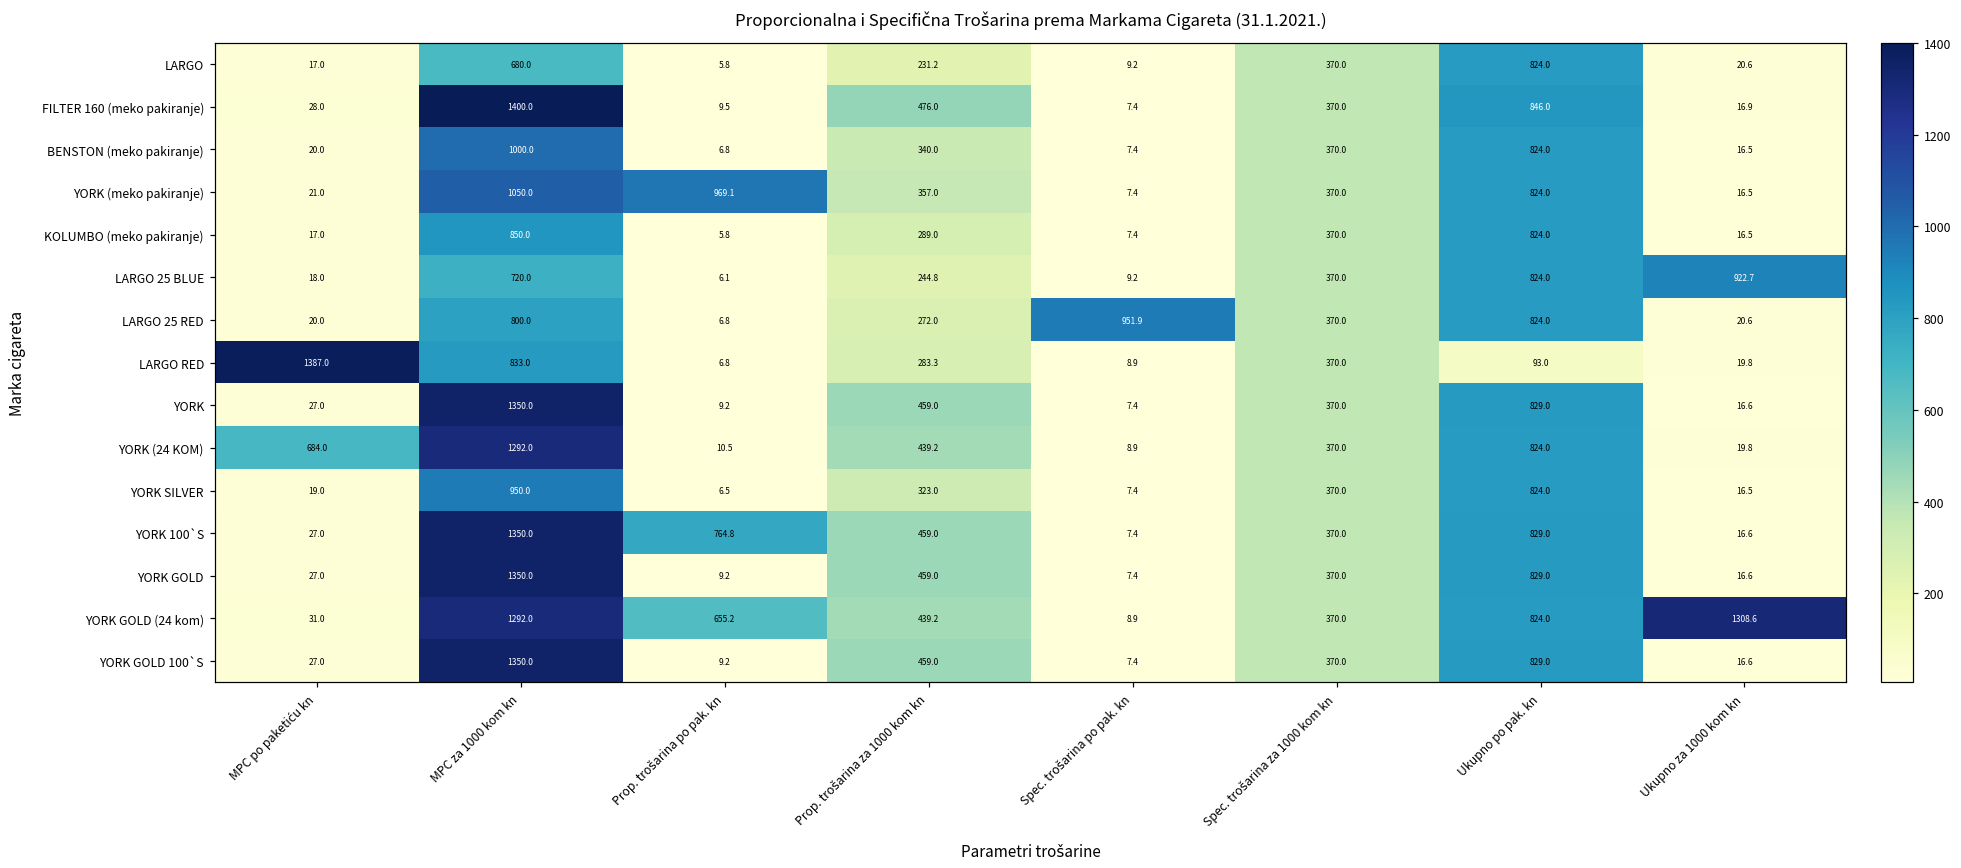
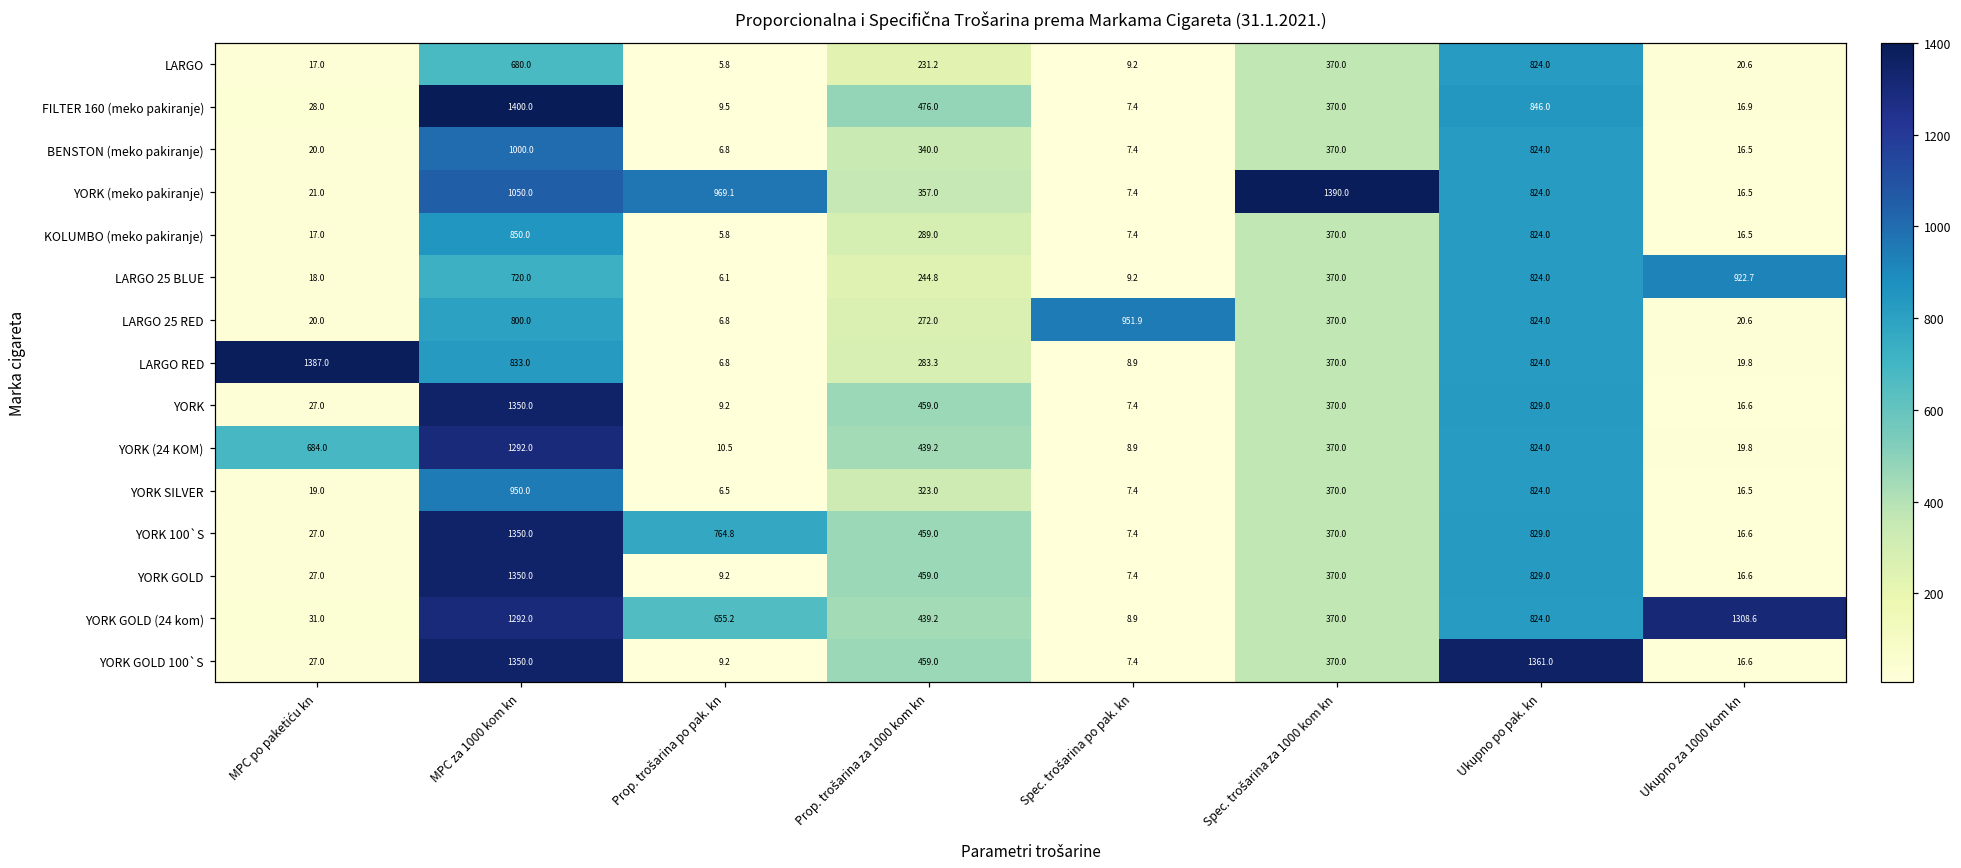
YORK (meko pakiranje), Spec. trošarina za 1000 kom kn: 370.0 -> 1390.0
LARGO RED, Ukupno po pak. kn: 93.0 -> 824.0
YORK GOLD 100`S, Ukupno po pak. kn: 829.0 -> 1361.0
